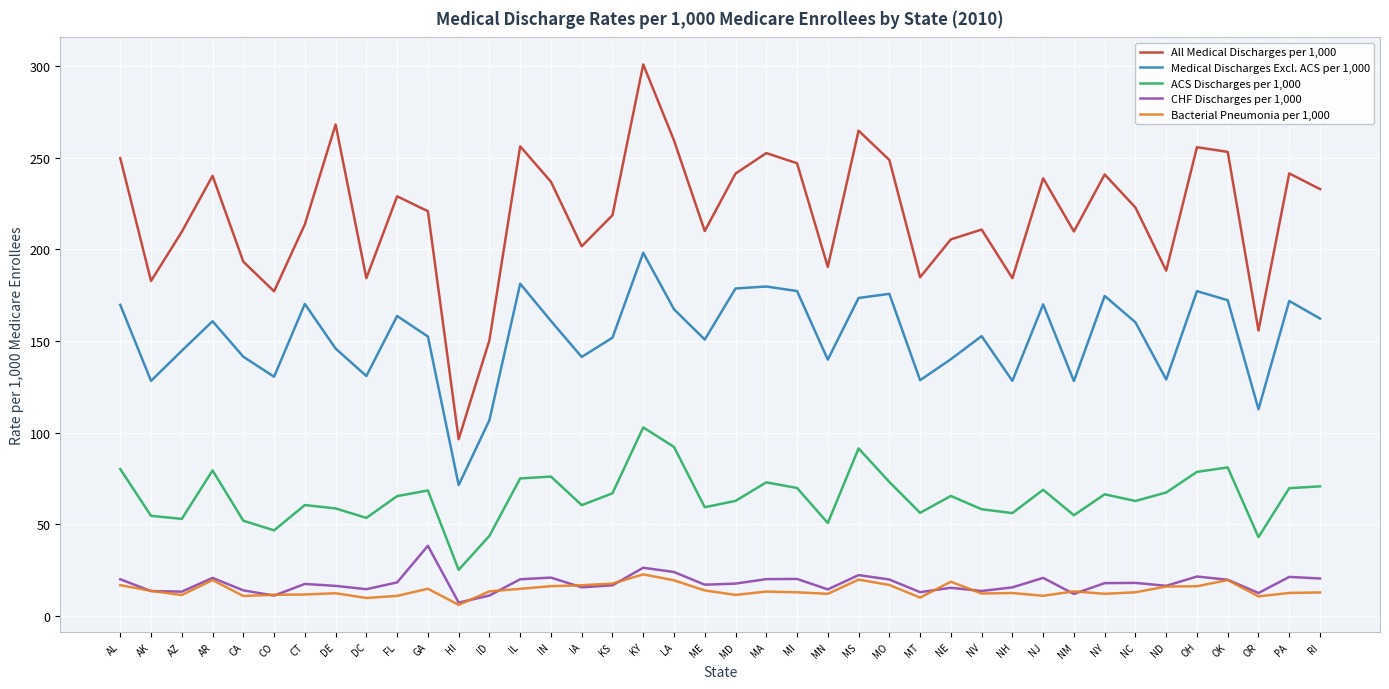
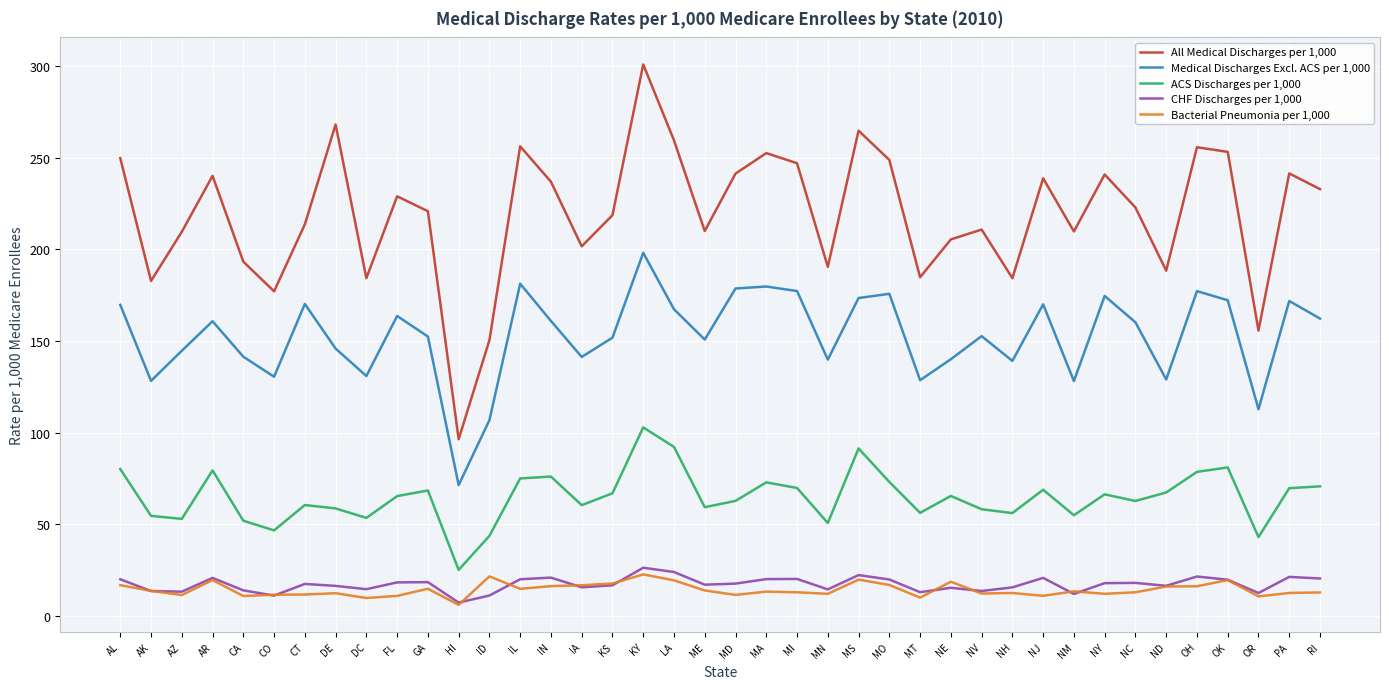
CHF Discharges per 1,000, GA: 38 -> 18
Bacterial Pneumonia per 1,000, ID: 13 -> 22
Medical Discharges Excl. ACS per 1,000, NH: 128 -> 139
